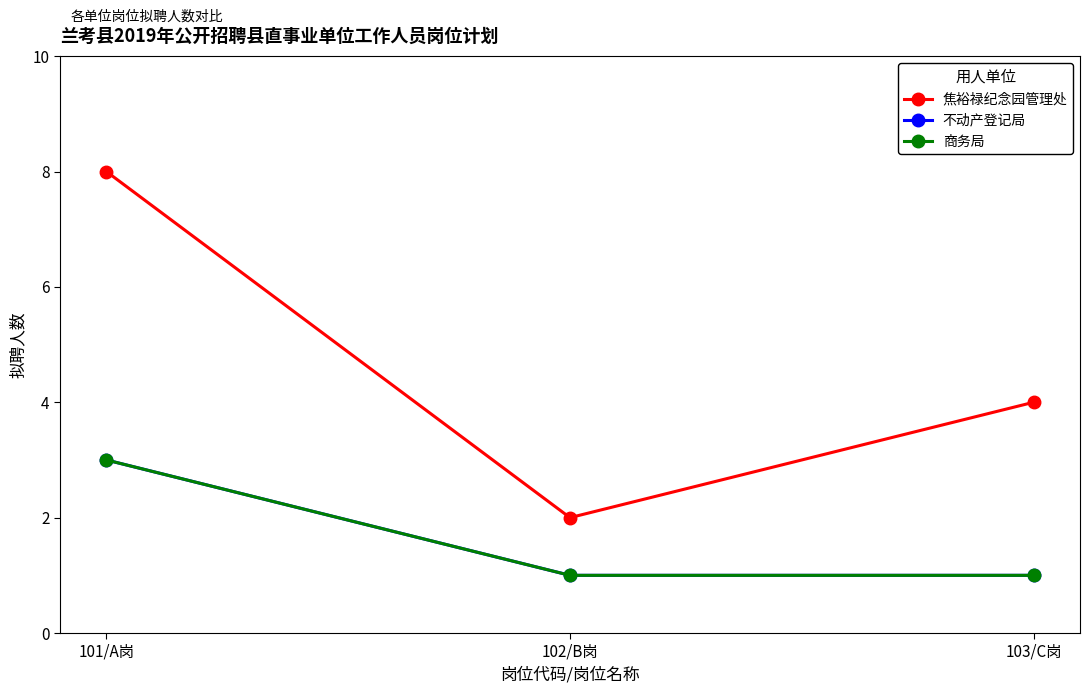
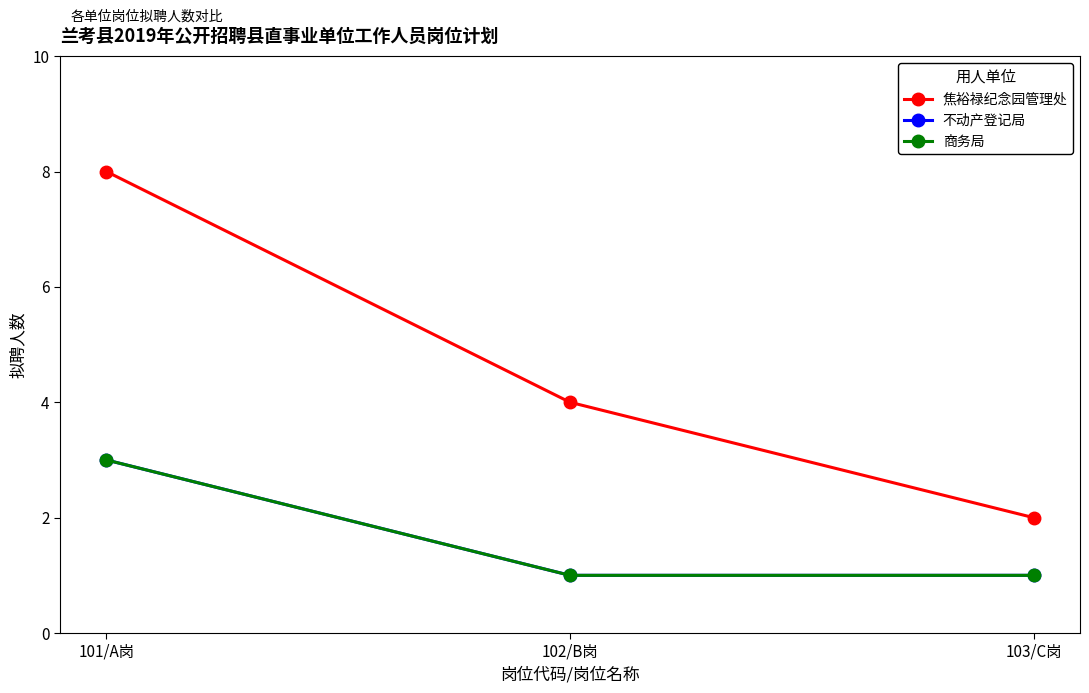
焦裕禄纪念园管理处, 102/B岗: 2 -> 4
焦裕禄纪念园管理处, 103/C岗: 4 -> 2
